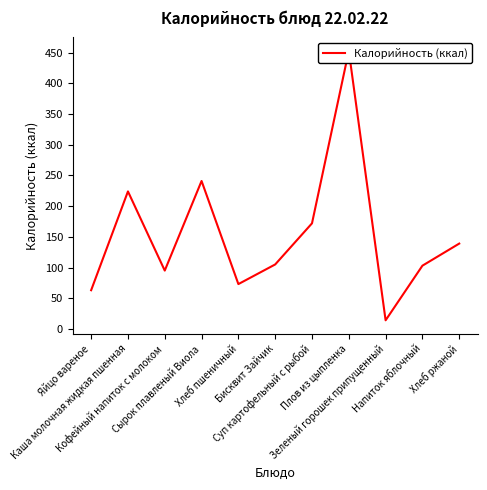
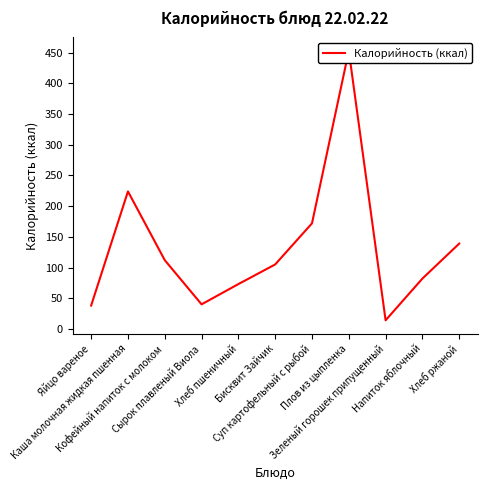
Яйцо вареное: 60 -> 40
Кофейный напиток с молоком: 100 -> 110
Сырок плавленый Виола: 240 -> 40
Напиток яблочный: 100 -> 80
